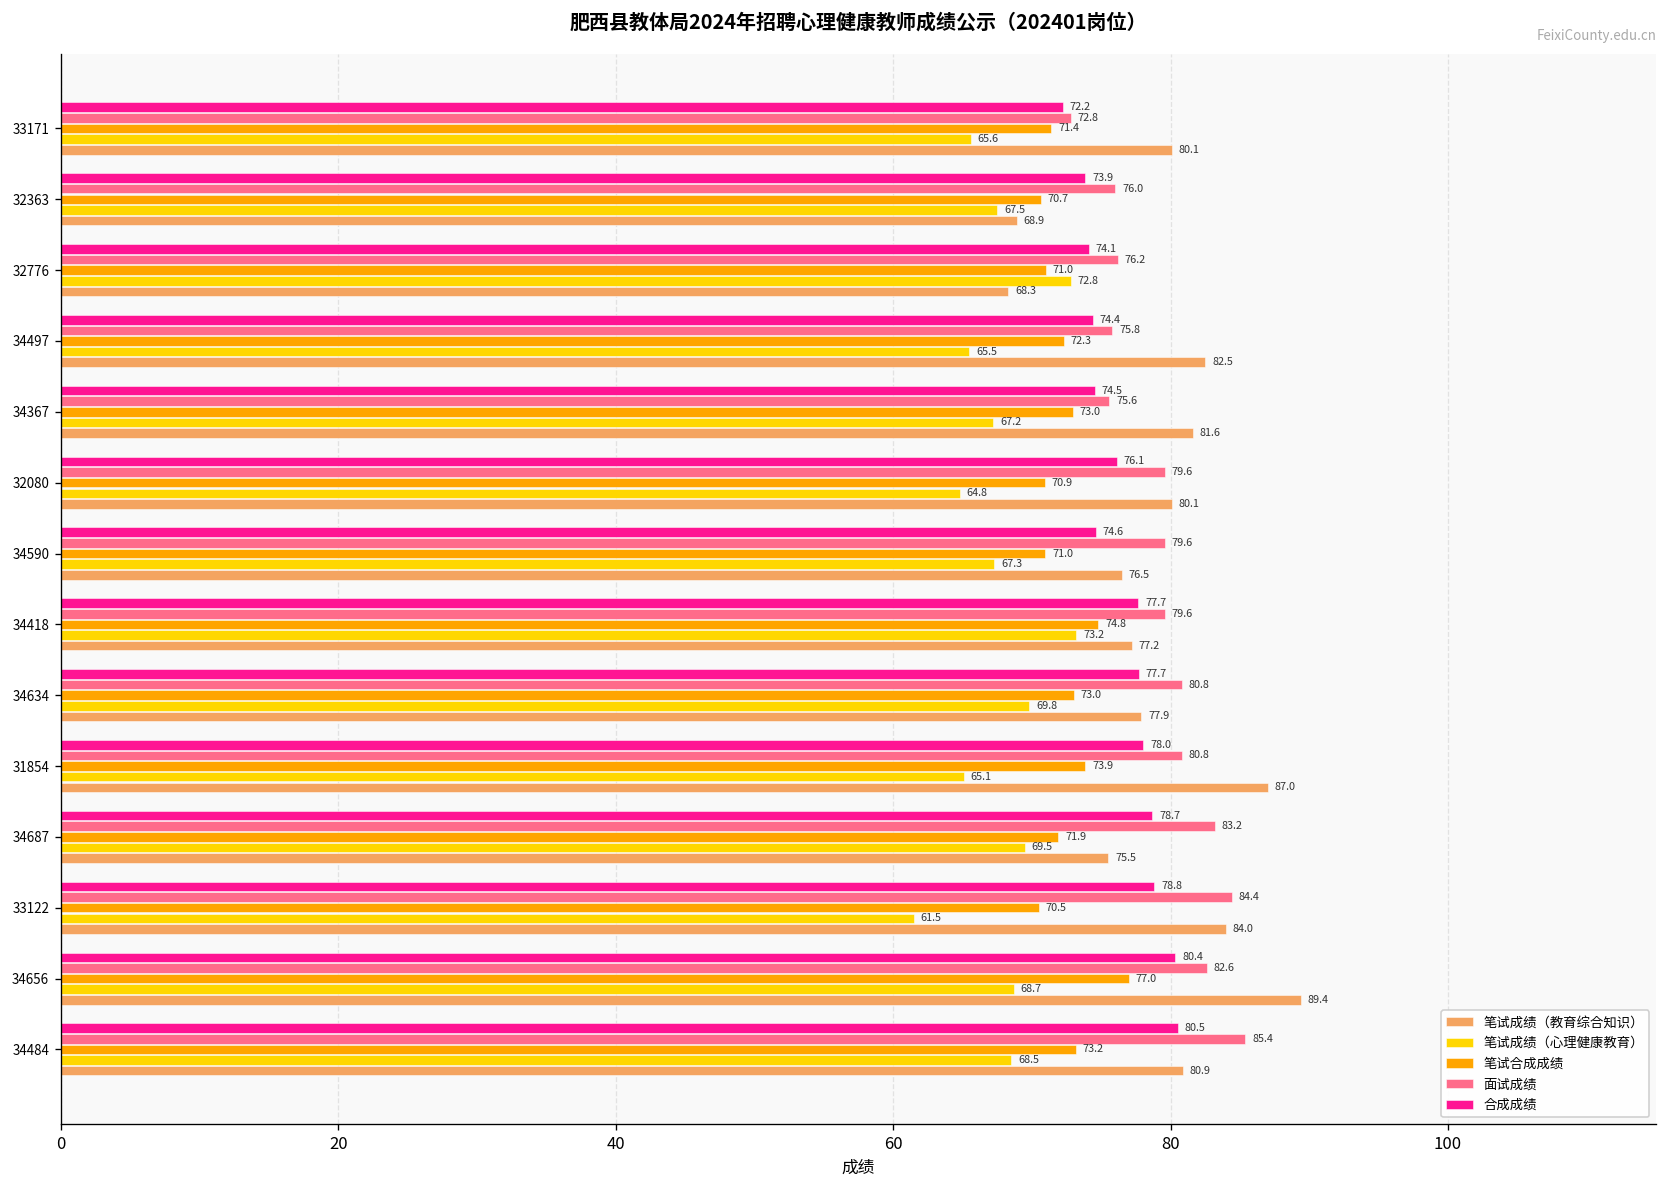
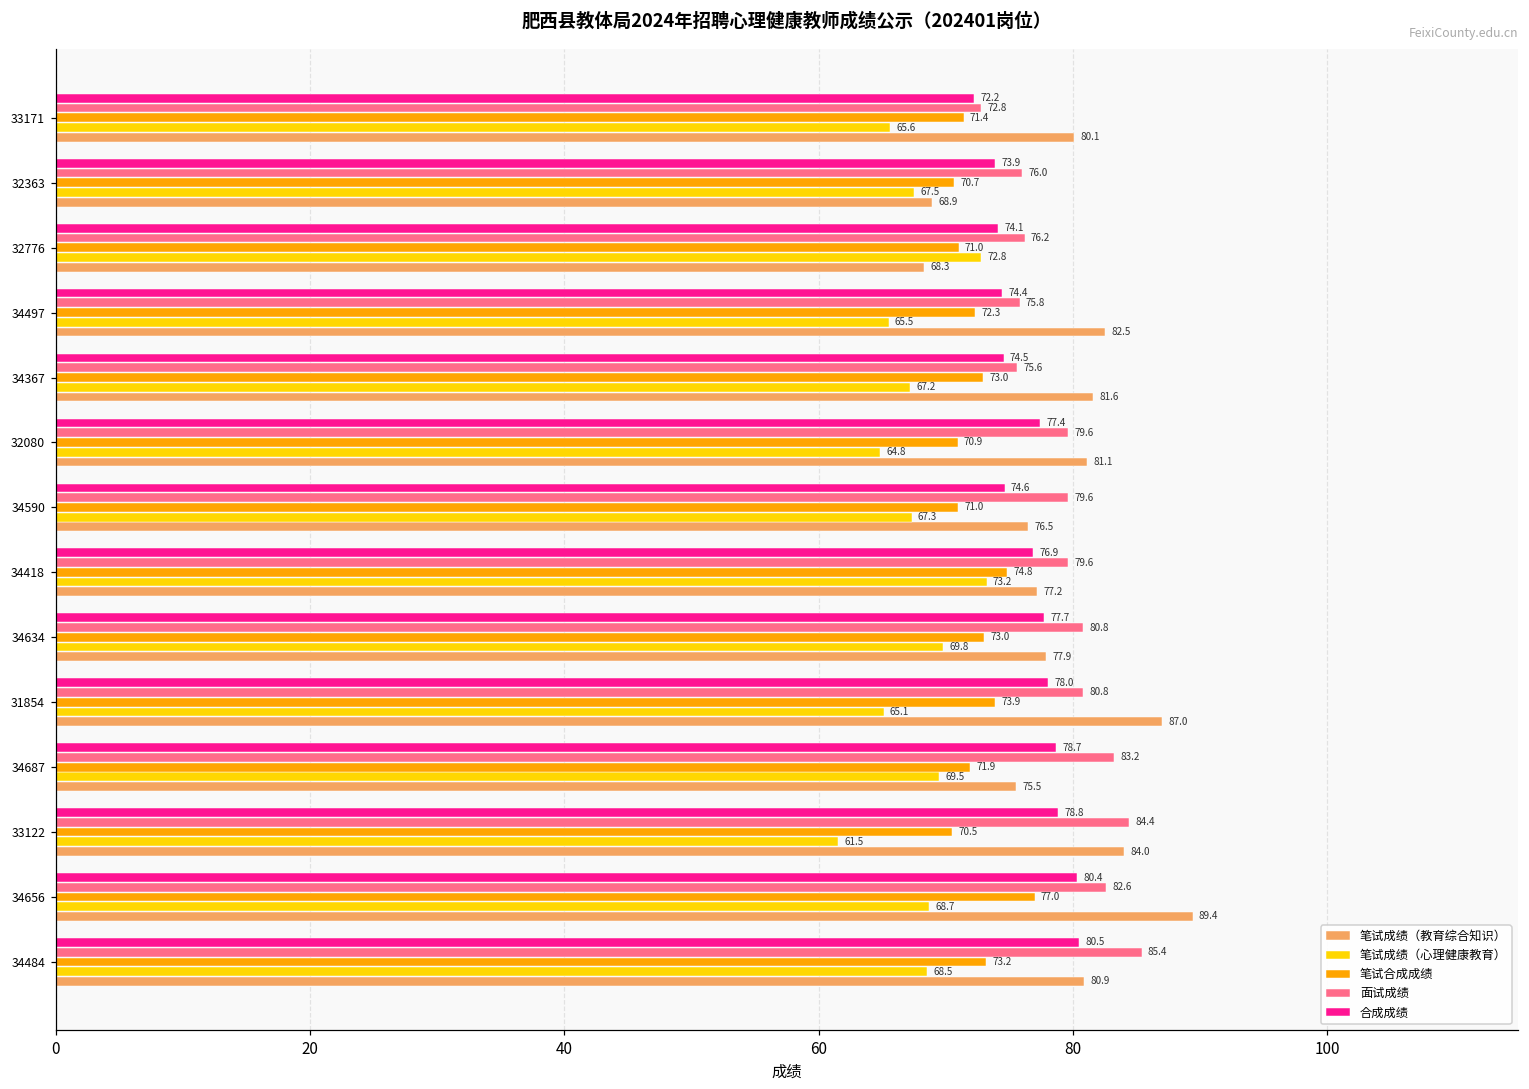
合成成绩, 32080: 76.1 -> 77.4
笔试成绩（教育综合知识）, 32080: 80.1 -> 81.1
合成成绩, 34418: 77.7 -> 76.9
